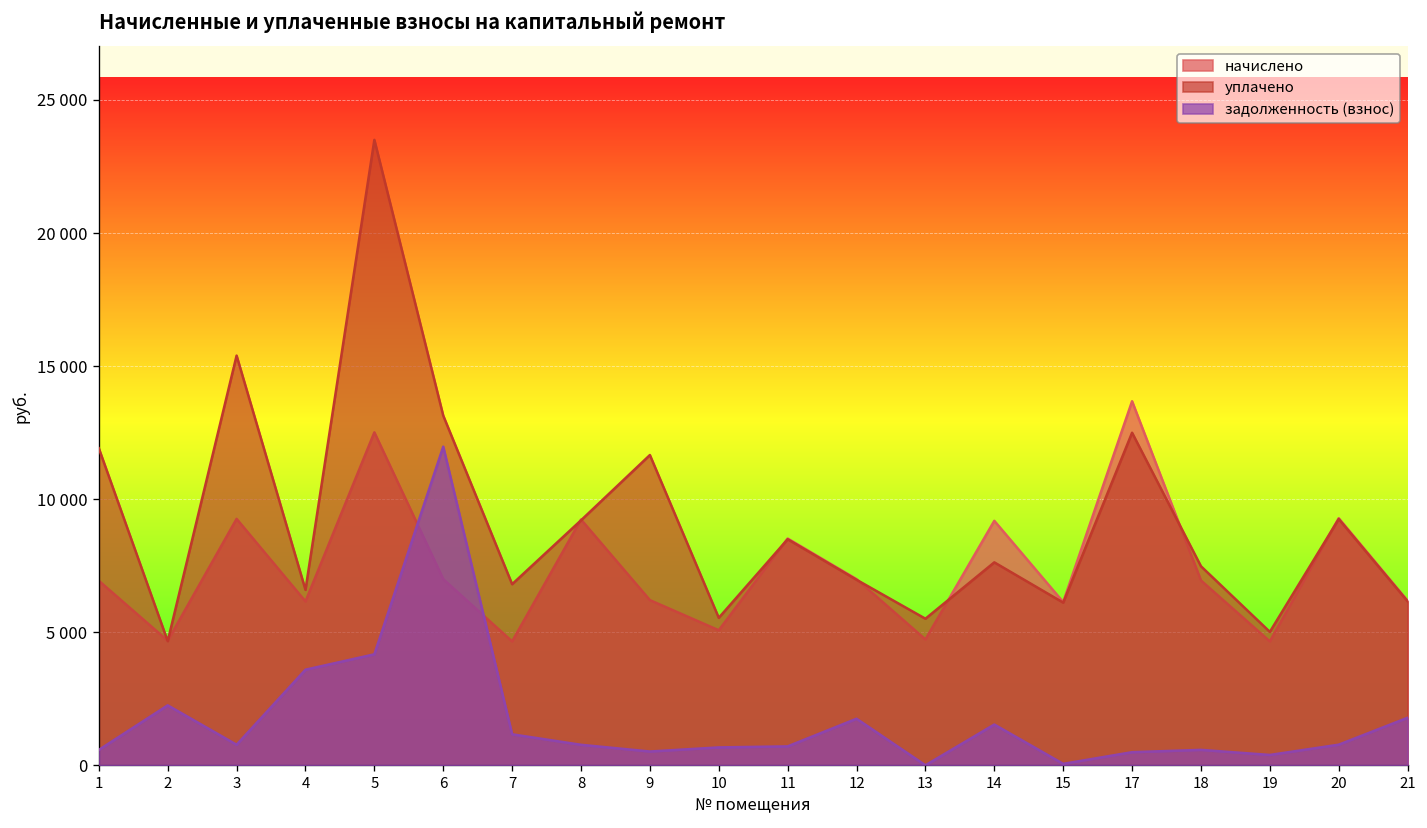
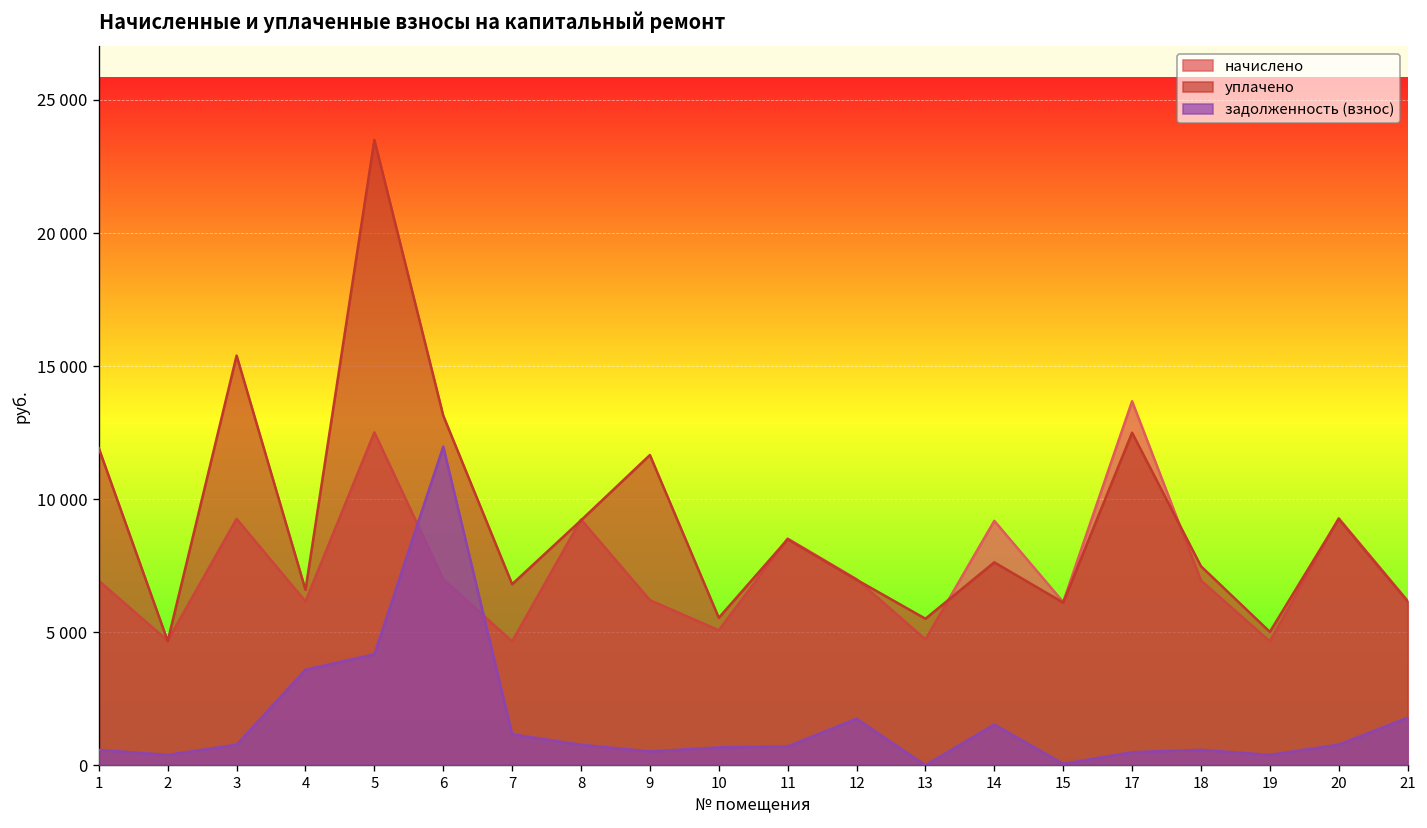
задолженность (взнос), 2: 2300 -> 400
